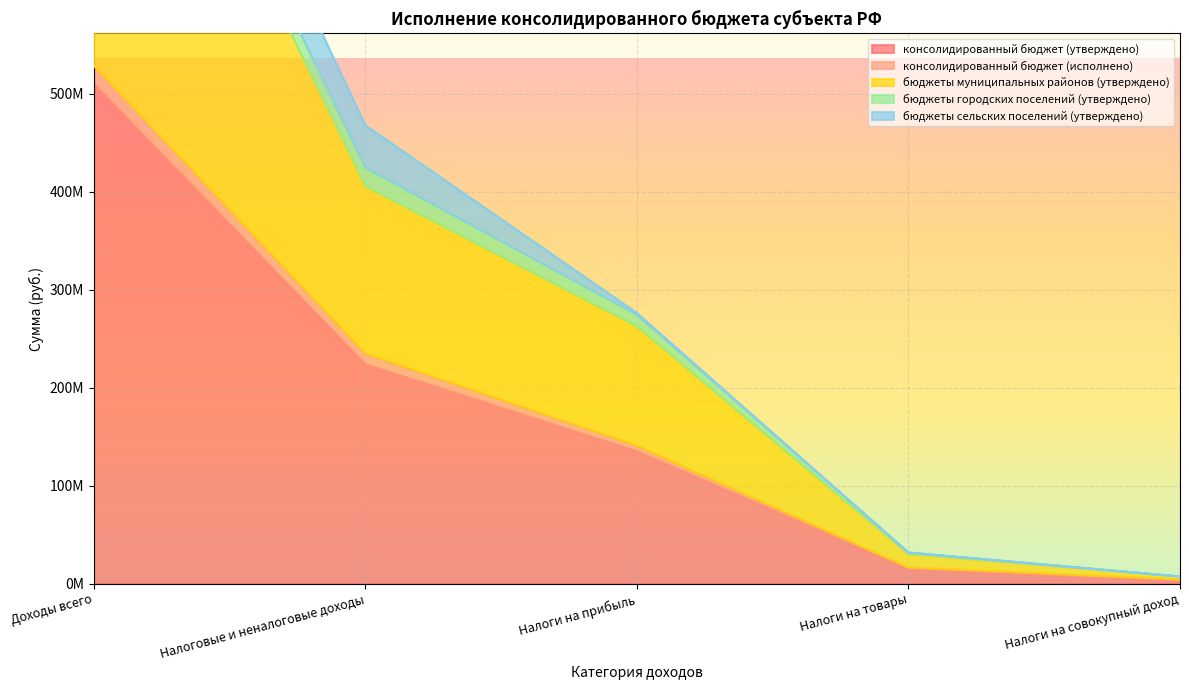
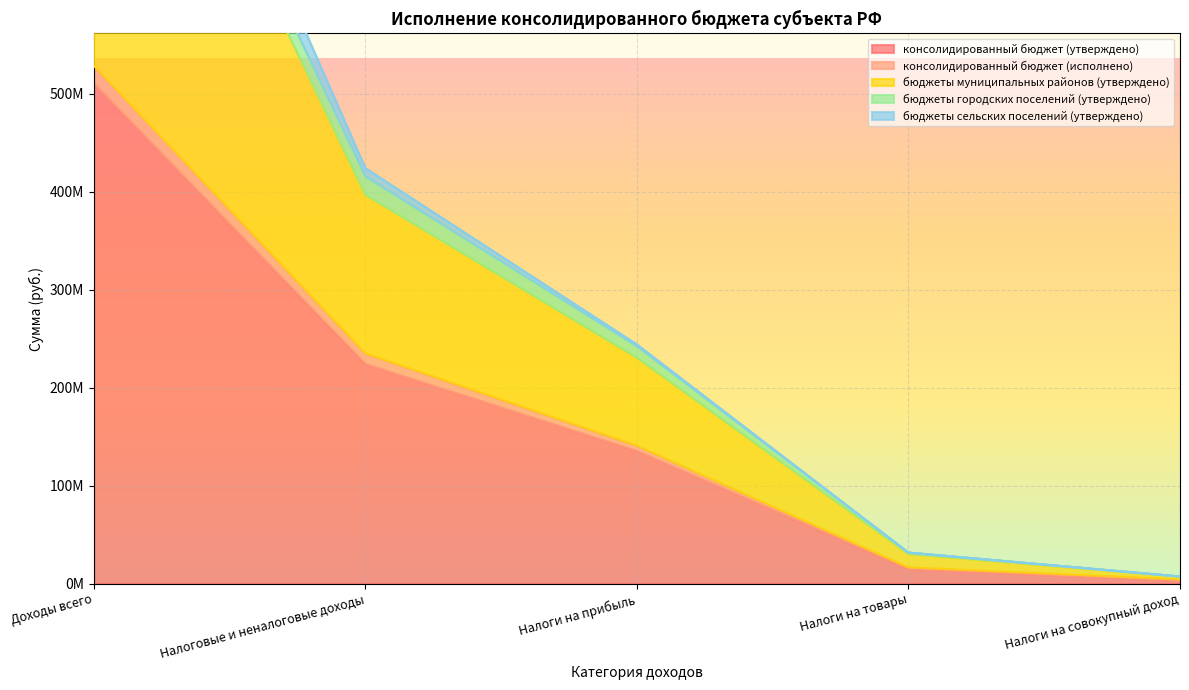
бюджеты муниципальных районов (утверждено), Налоговые и неналоговые доходы: 170000000 -> 160000000
бюджеты сельских поселений (утверждено), Налоговые и неналоговые доходы: 40000000 -> 10000000
бюджеты муниципальных районов (утверждено), Налоги на прибыль: 120000000 -> 90000000
